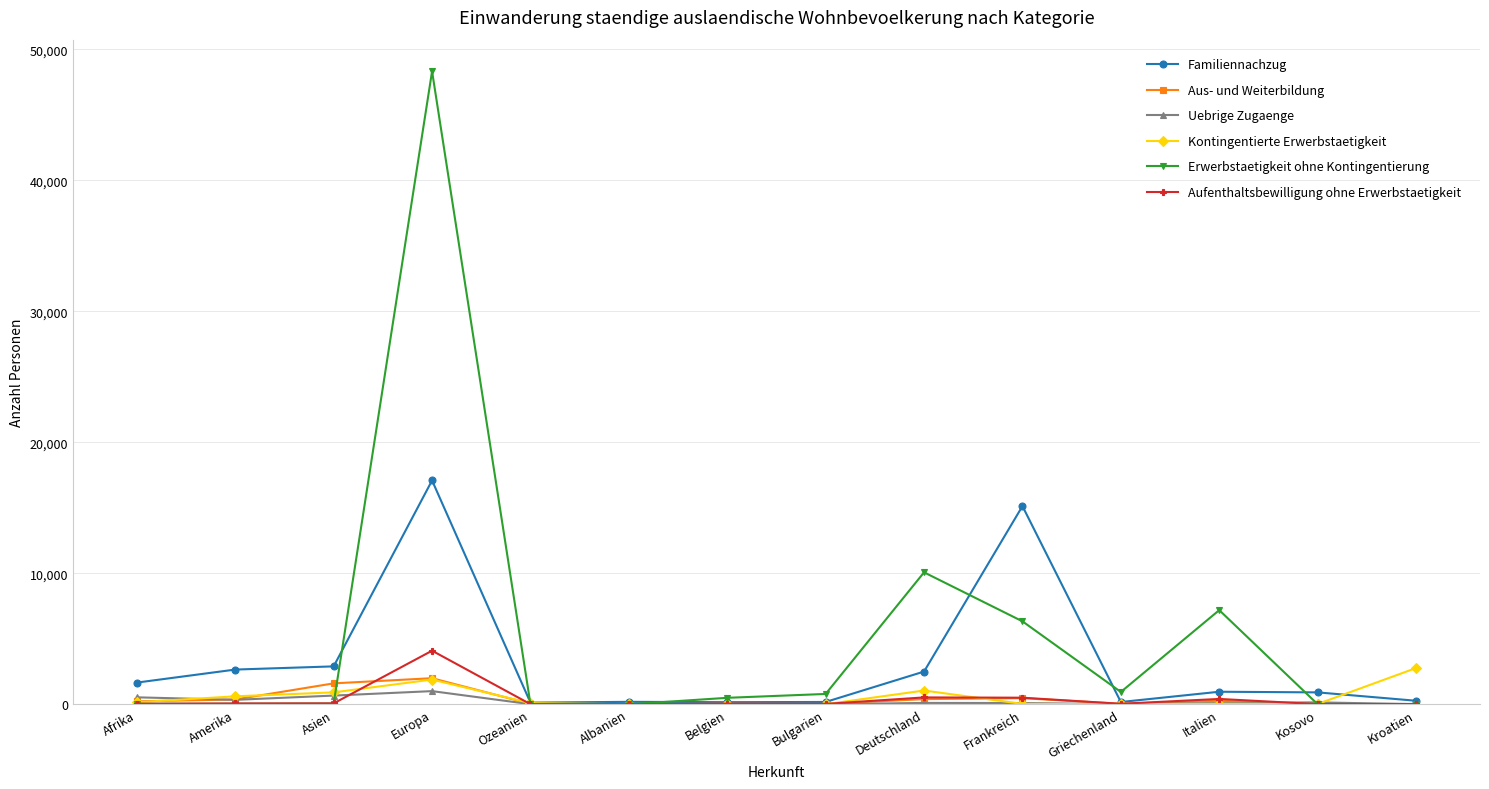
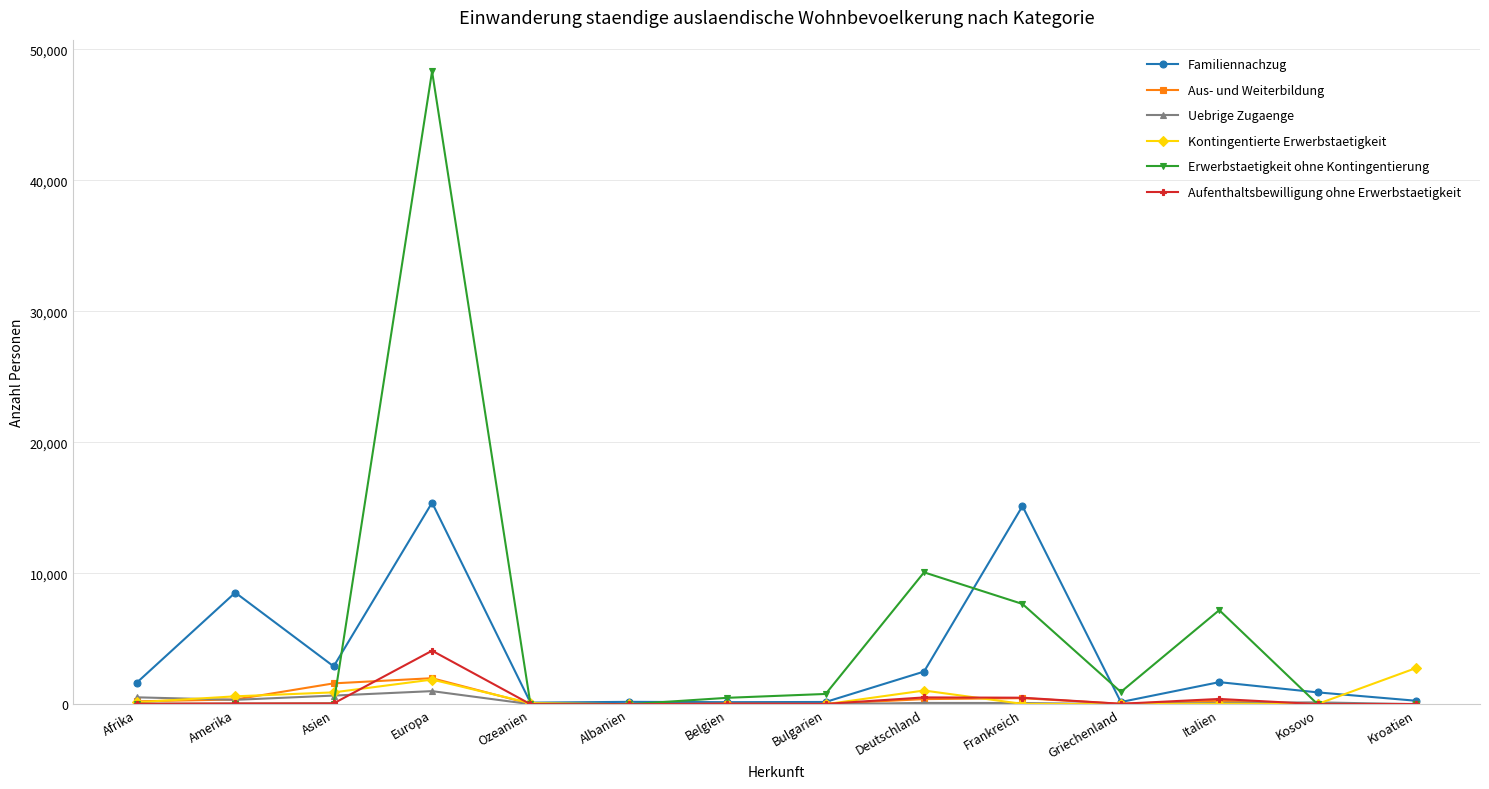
Familiennachzug, Amerika: 2,600 -> 8,500
Familiennachzug, Europa: 17,100 -> 15,400
Erwerbstaetigkeit ohne Kontingentierung, Frankreich: 6,300 -> 7,700
Familiennachzug, Italien: 1,000 -> 1,700
